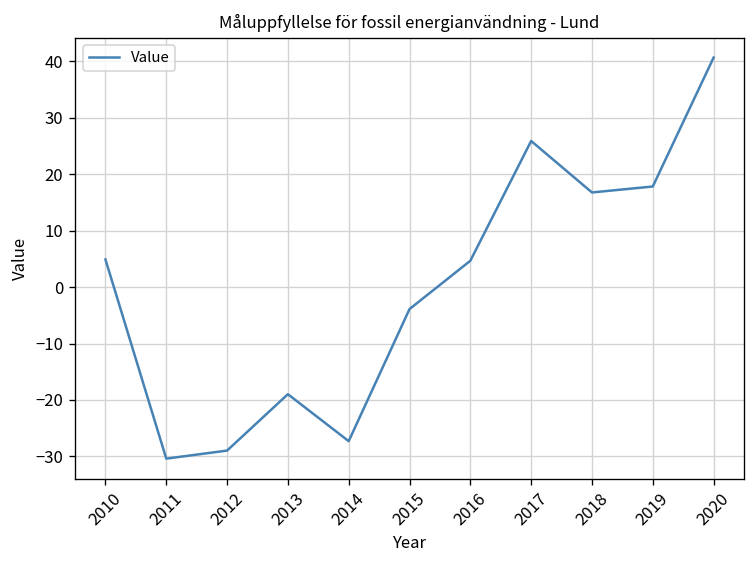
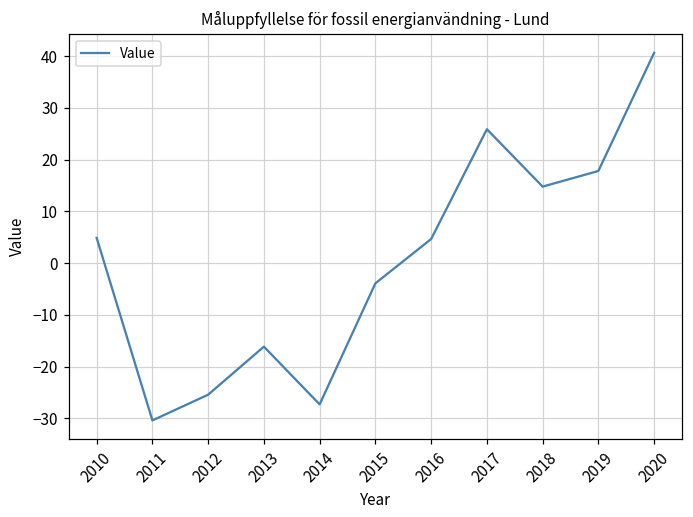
2012: -29 -> -25
2013: -19 -> -16
2018: 17 -> 15
